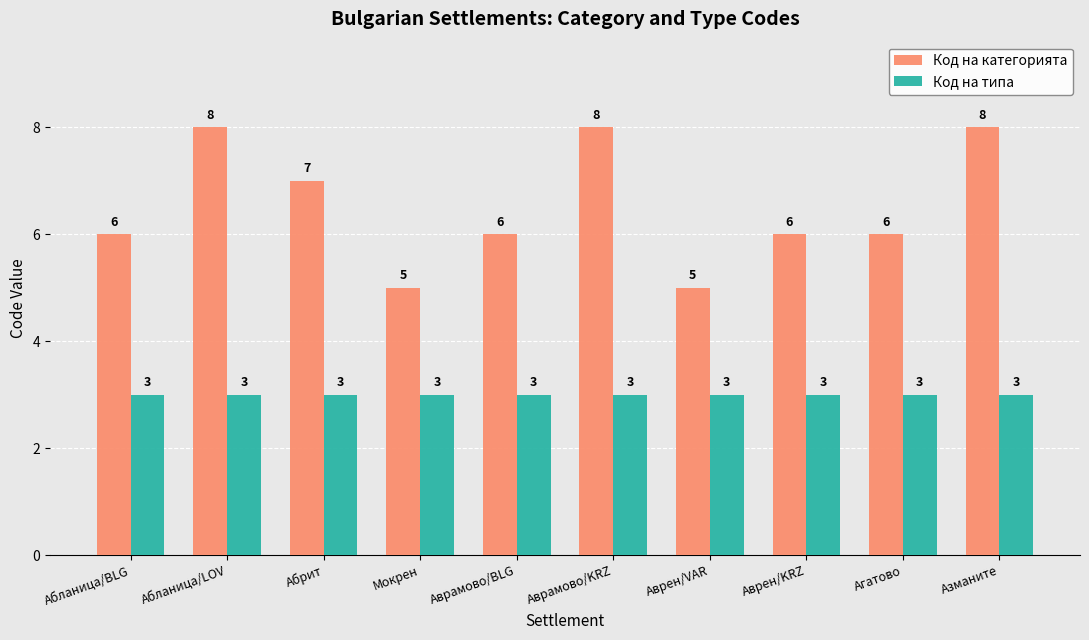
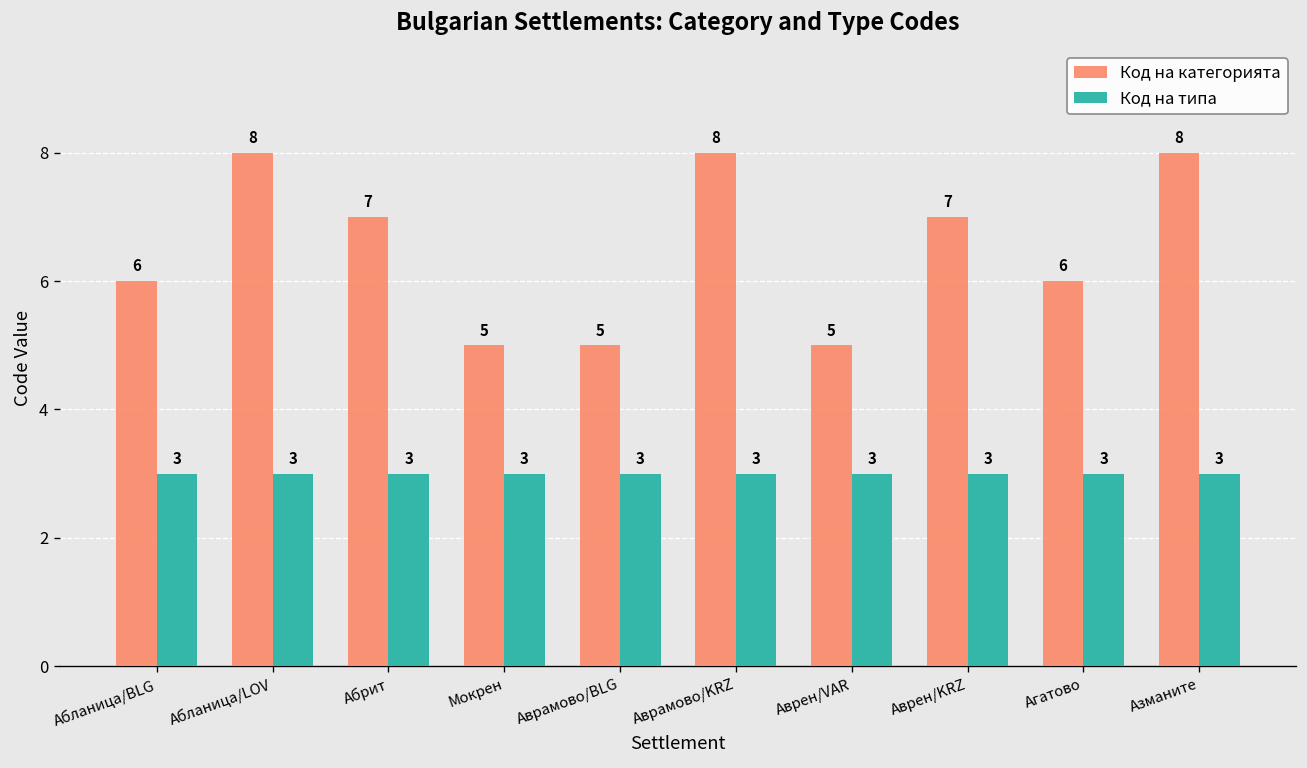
Код на категорията, Аврамово/BLG: 6 -> 5
Код на категорията, Аврен/KRZ: 6 -> 7
